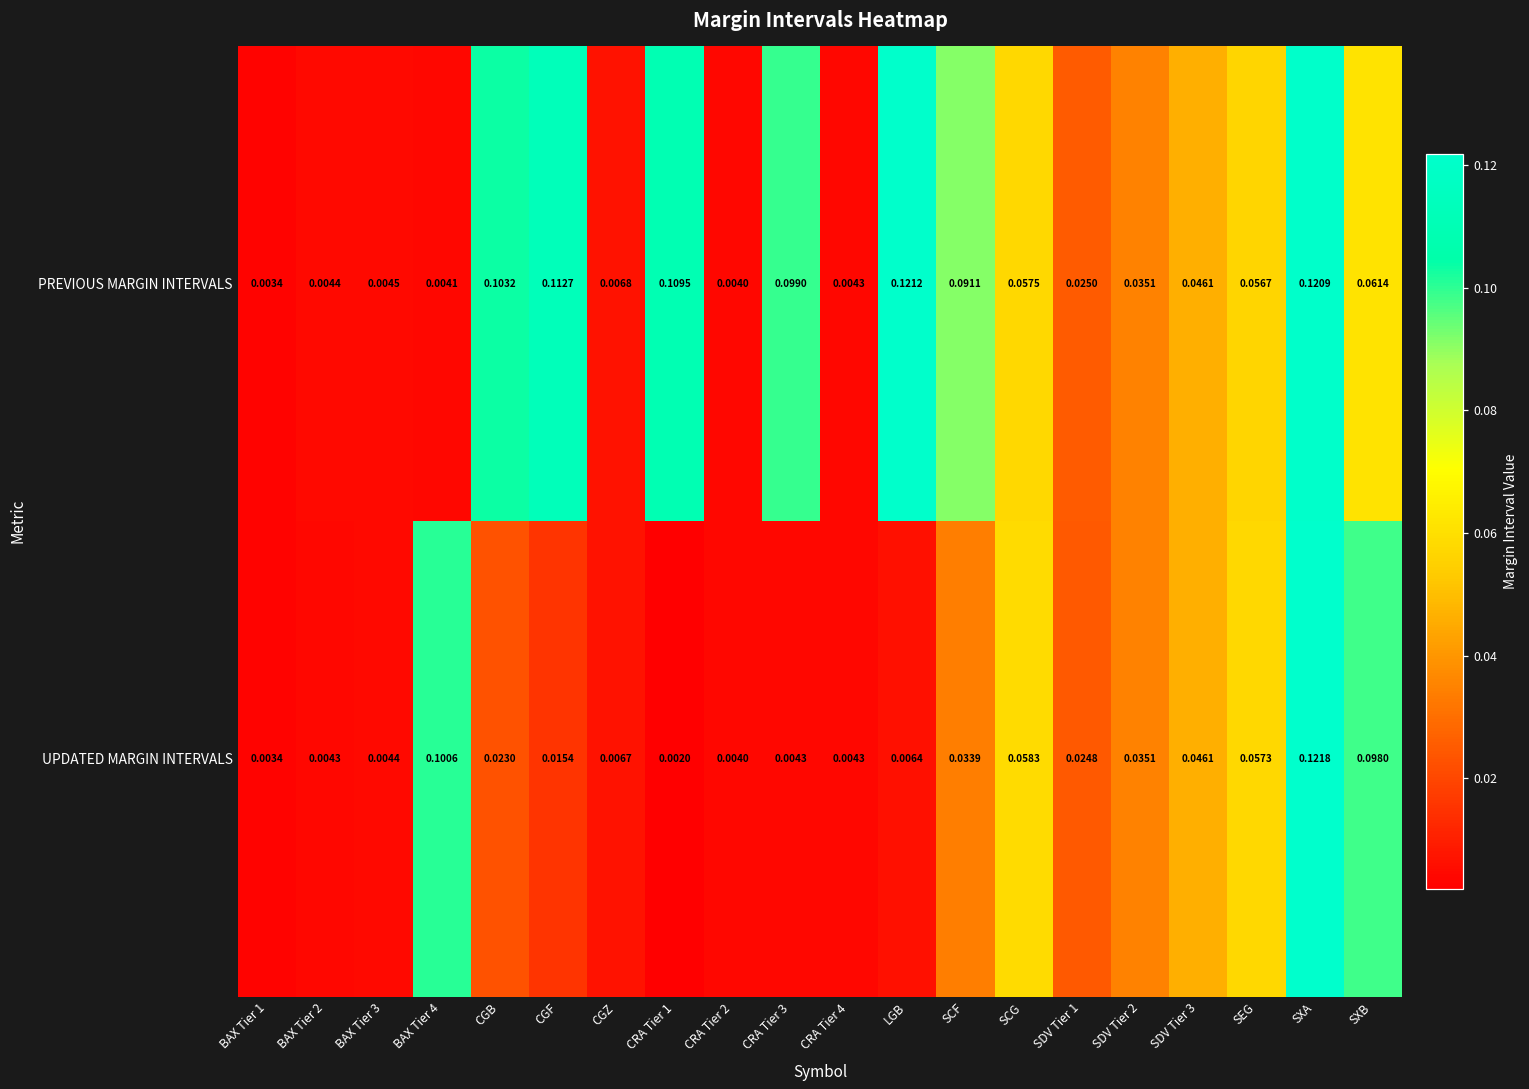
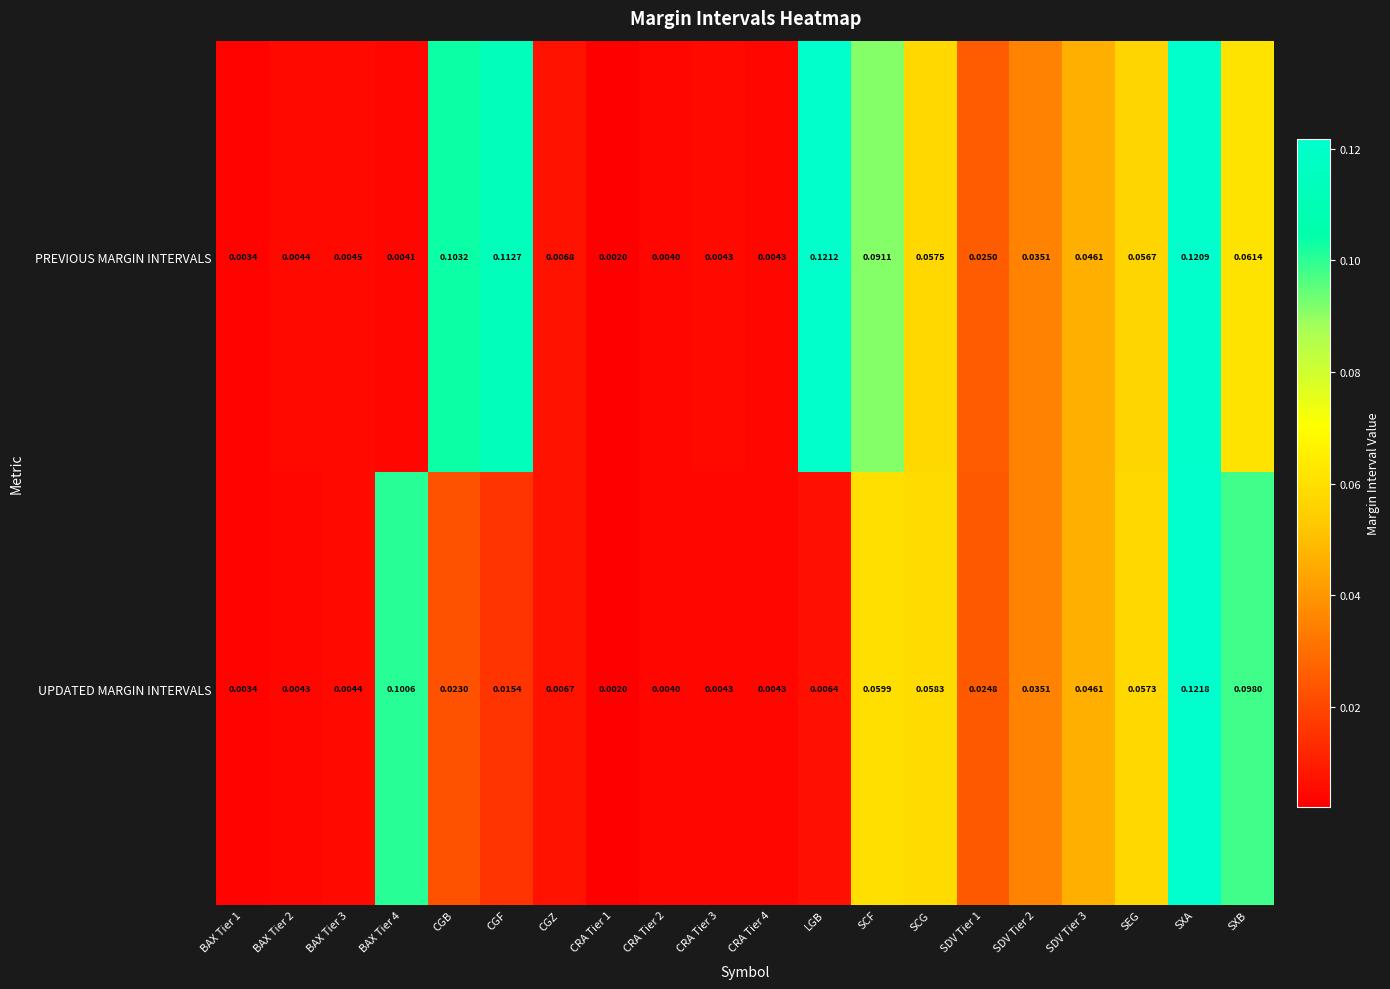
PREVIOUS MARGIN INTERVALS, CRA Tier 1: 0.1095 -> 0.0020
PREVIOUS MARGIN INTERVALS, CRA Tier 3: 0.0990 -> 0.0043
UPDATED MARGIN INTERVALS, SCF: 0.0339 -> 0.0599
